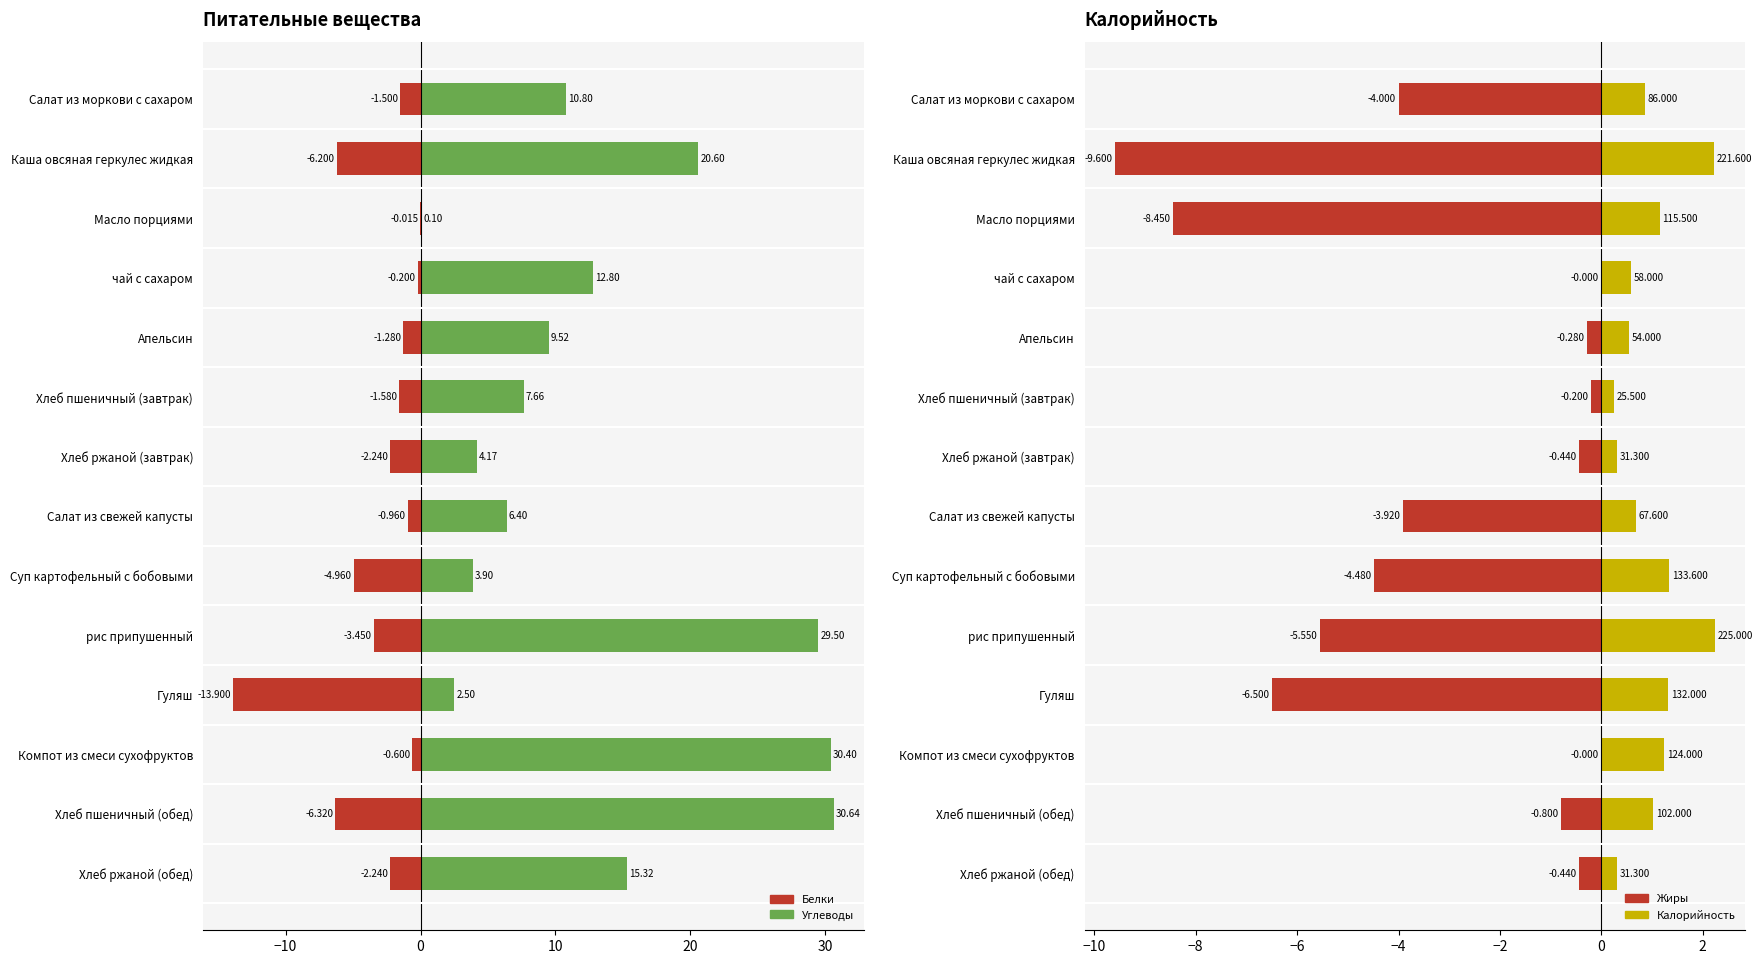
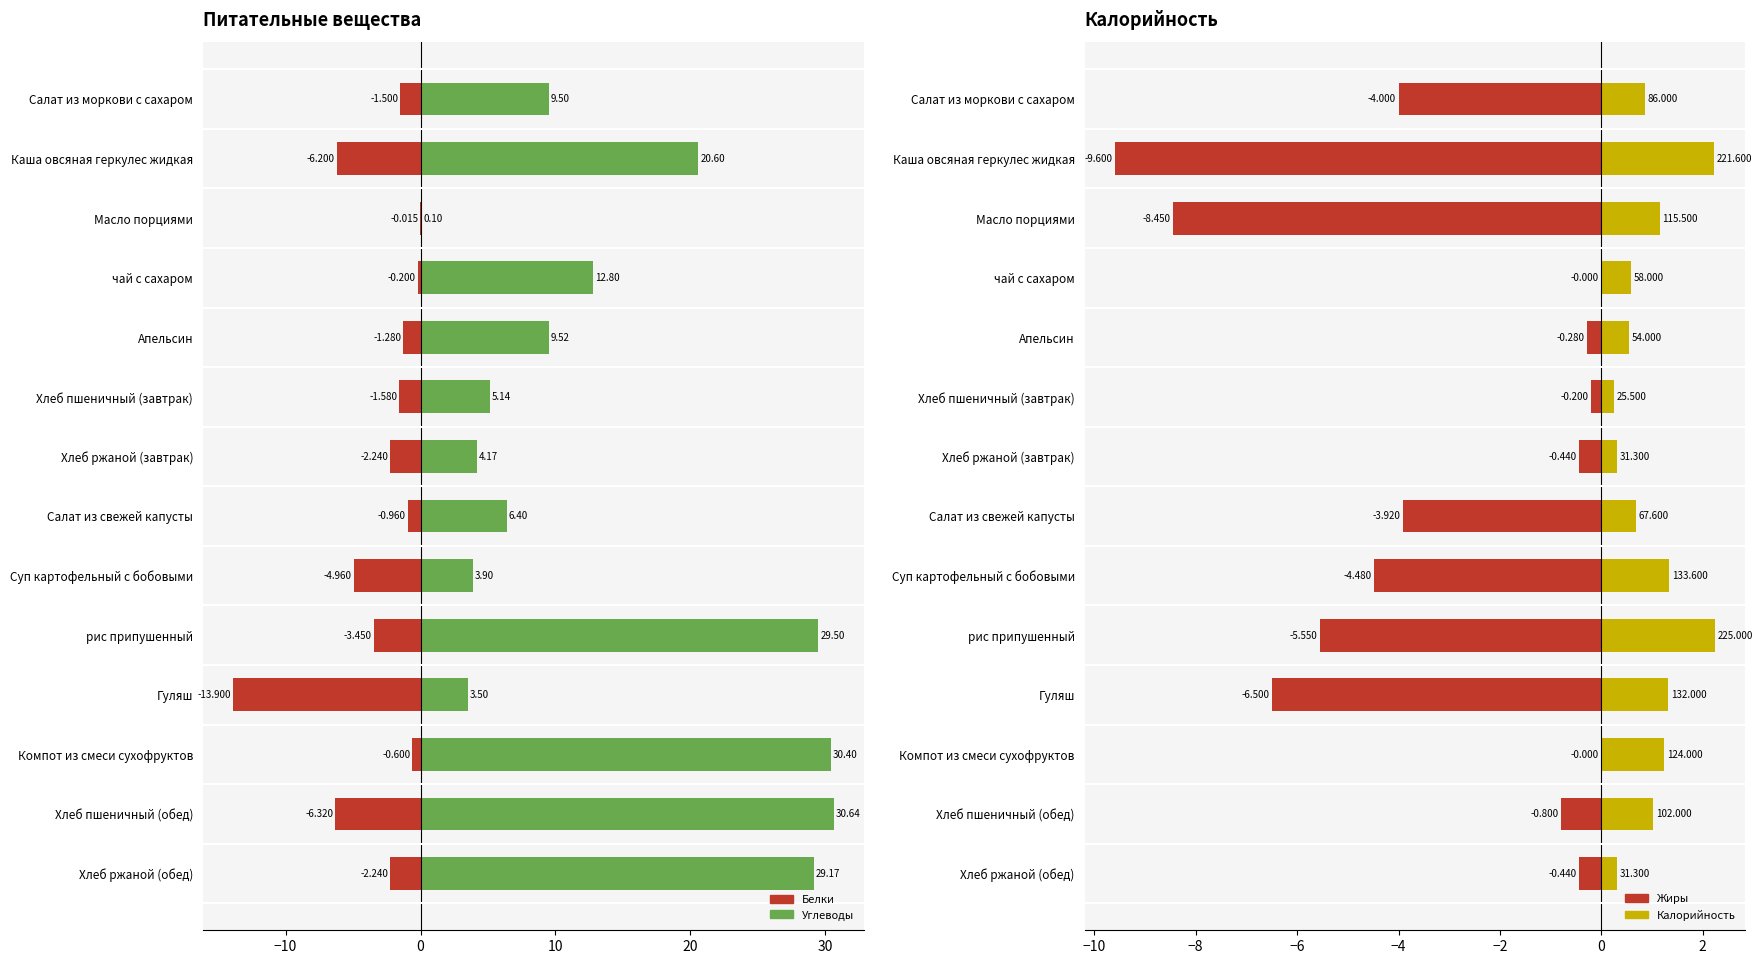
Питательные вещества, Углеводы, Салат из моркови с сахаром: 10.80 -> 9.50
Питательные вещества, Углеводы, Хлеб пшеничный (завтрак): 7.66 -> 5.14
Питательные вещества, Углеводы, Гуляш: 2.50 -> 3.50
Питательные вещества, Углеводы, Хлеб ржаной (обед): 15.32 -> 29.17
